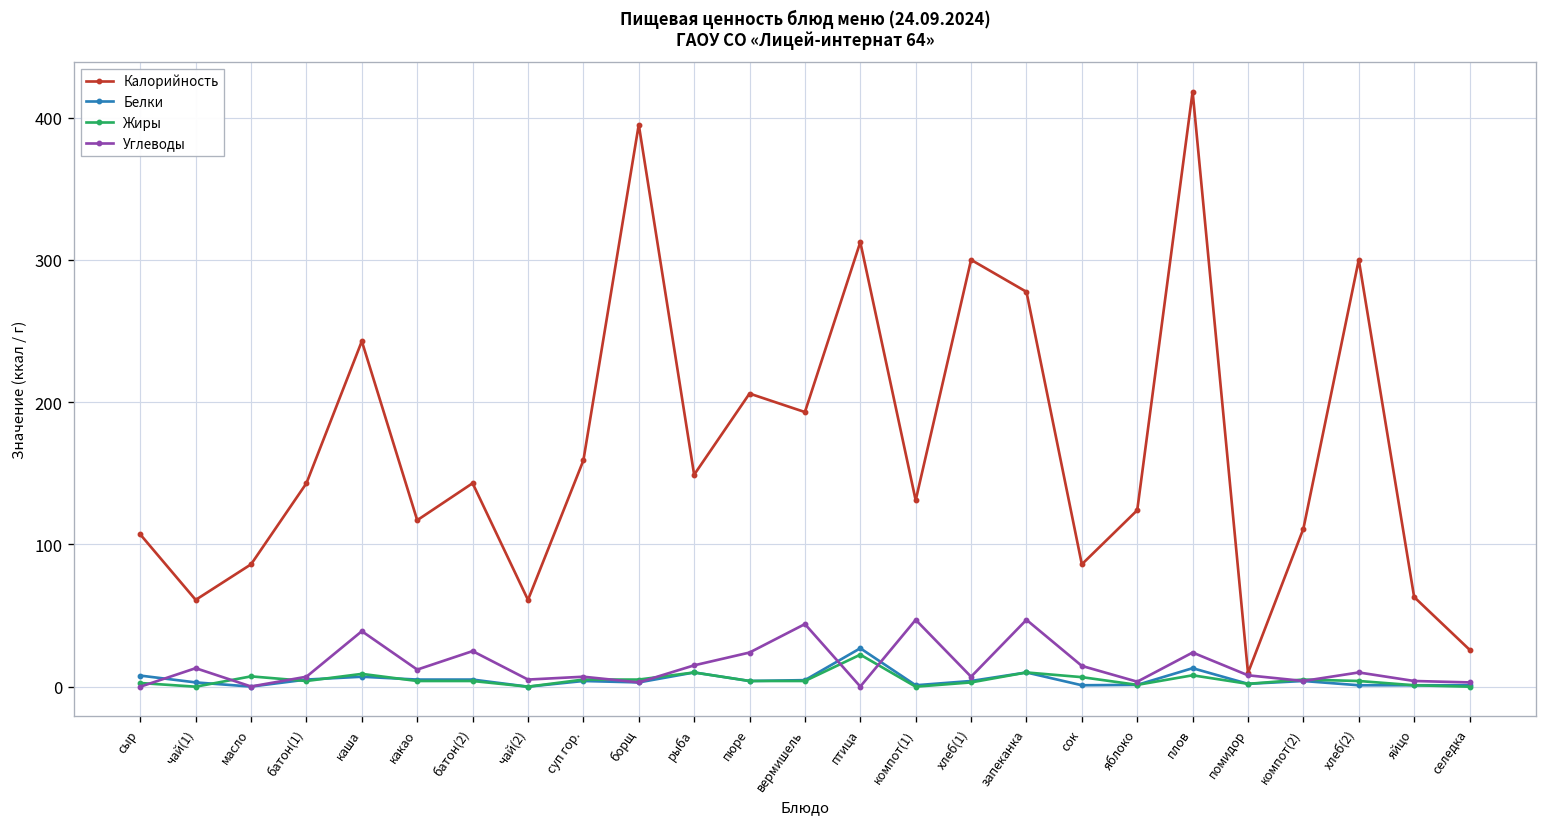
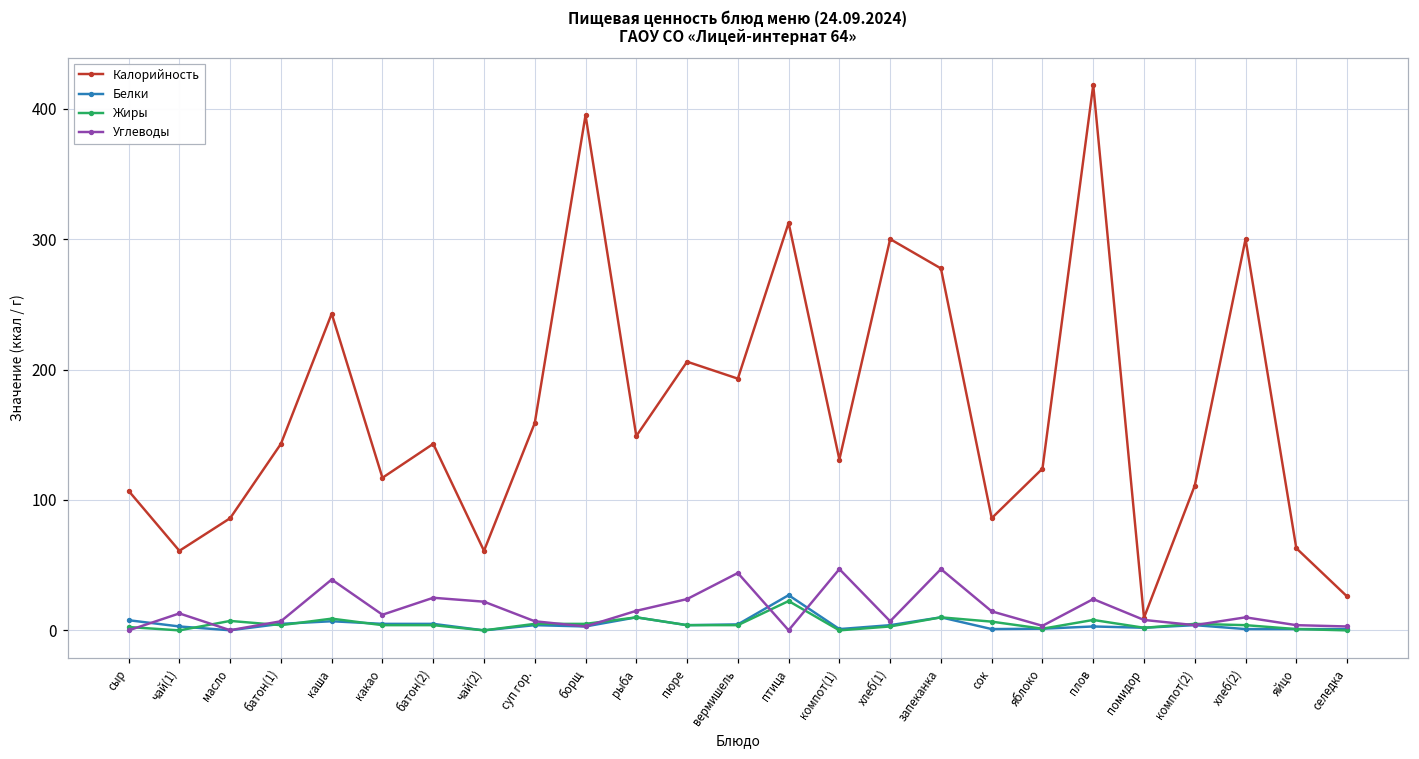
Углеводы, чай(2): 5 -> 22
Белки, плов: 13 -> 3
